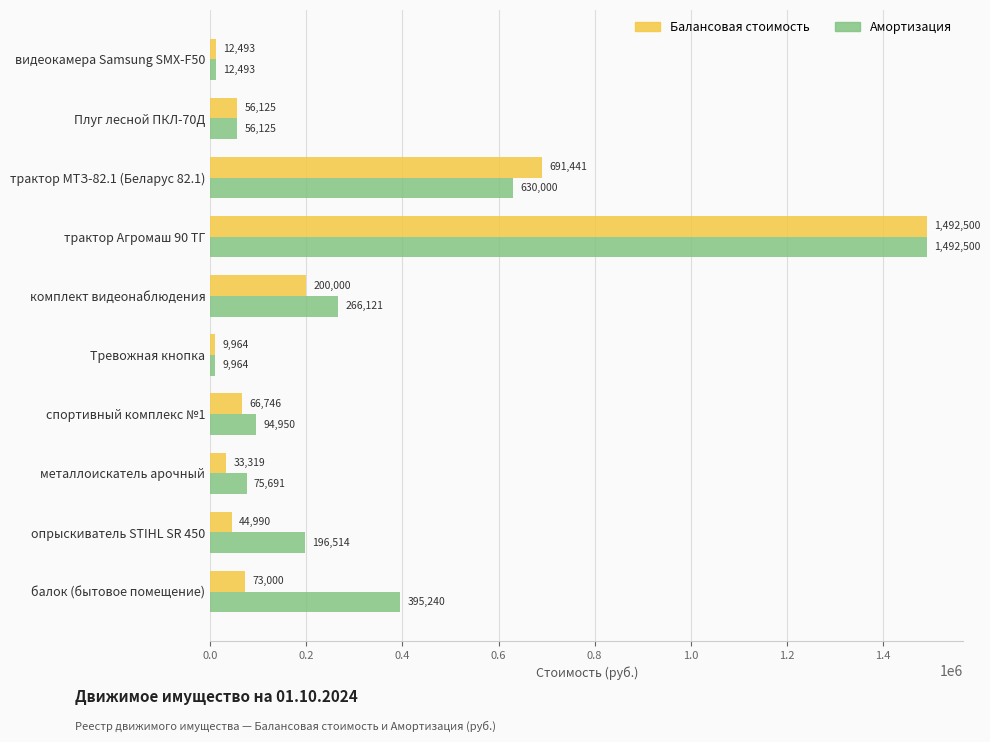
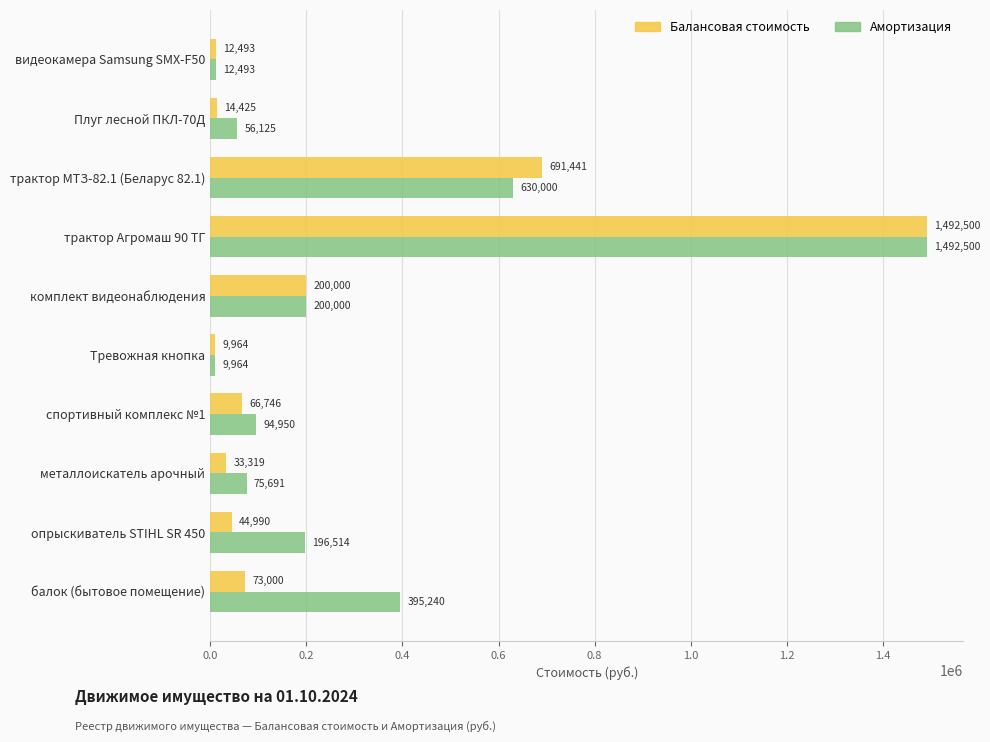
Балансовая стоимость, Плуг лесной ПКЛ-70Д: 56,125 -> 14,425
Амортизация, комплект видеонаблюдения: 266,121 -> 200,000
